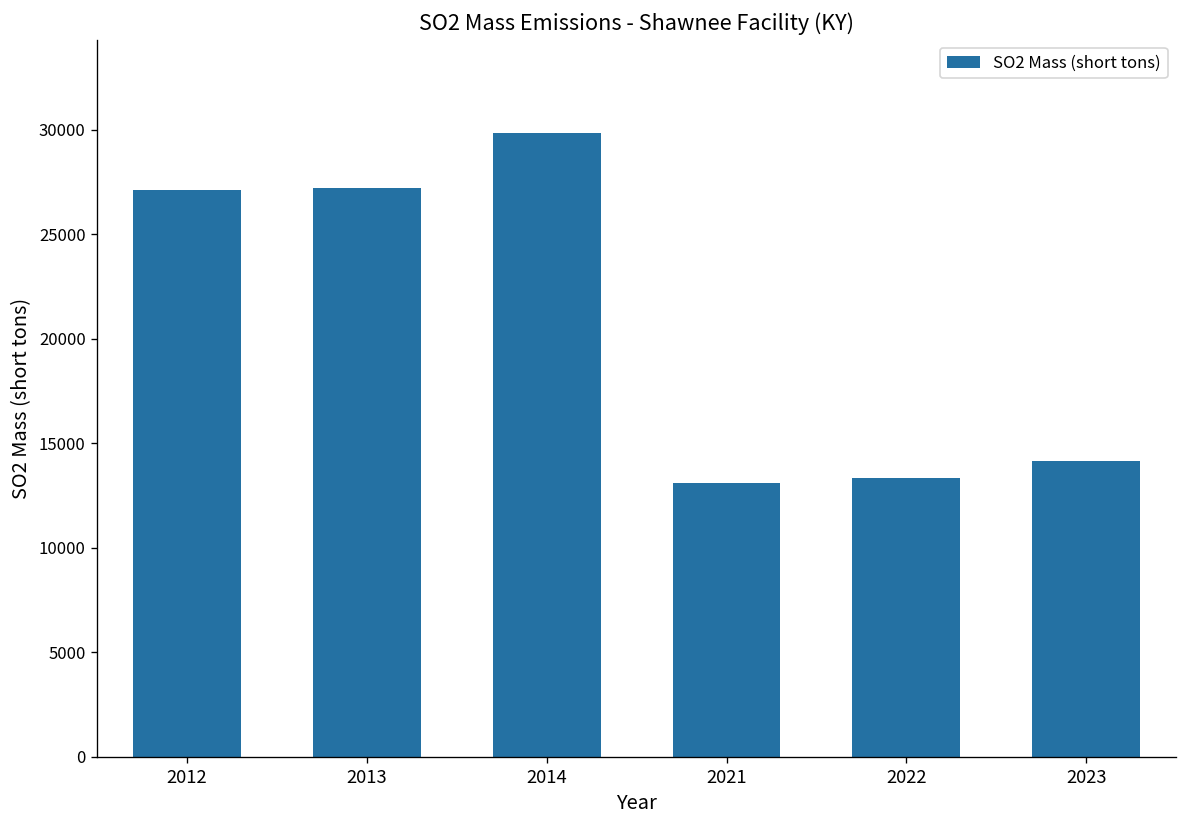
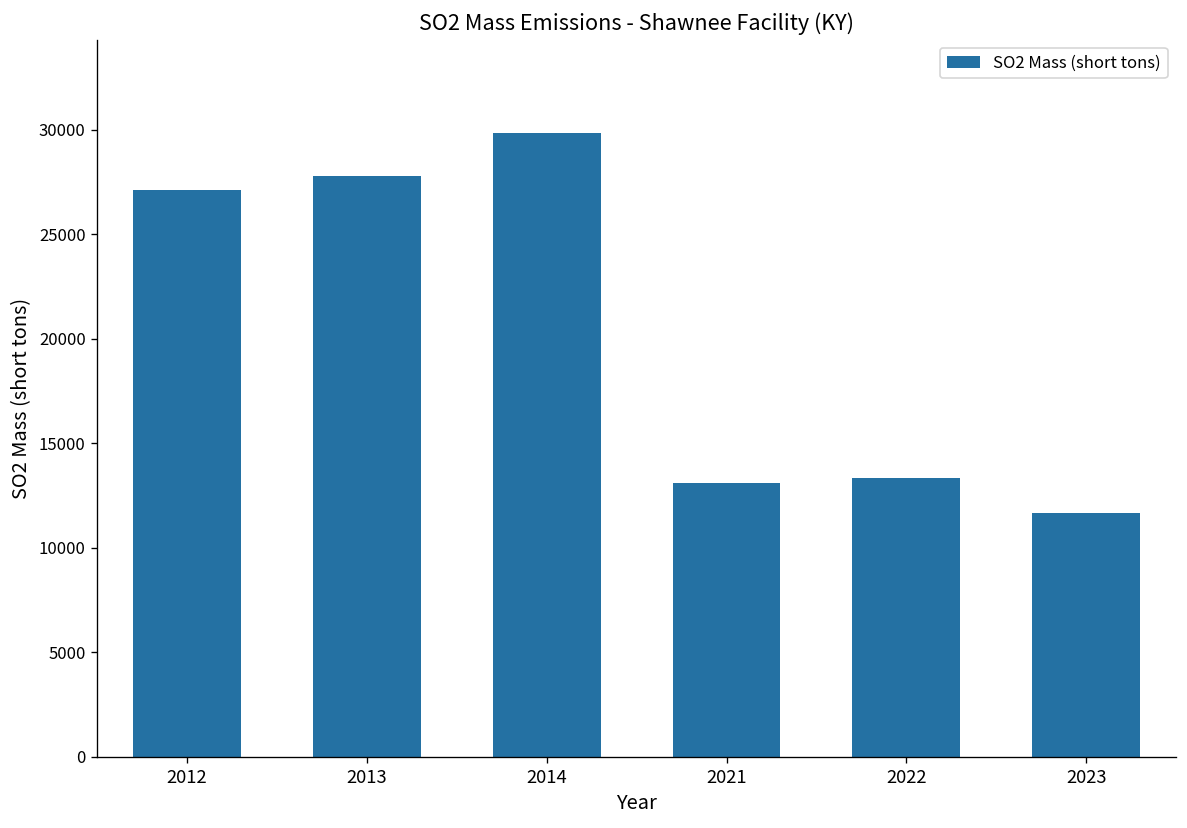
2013: 27200 -> 27800
2023: 14100 -> 11700
